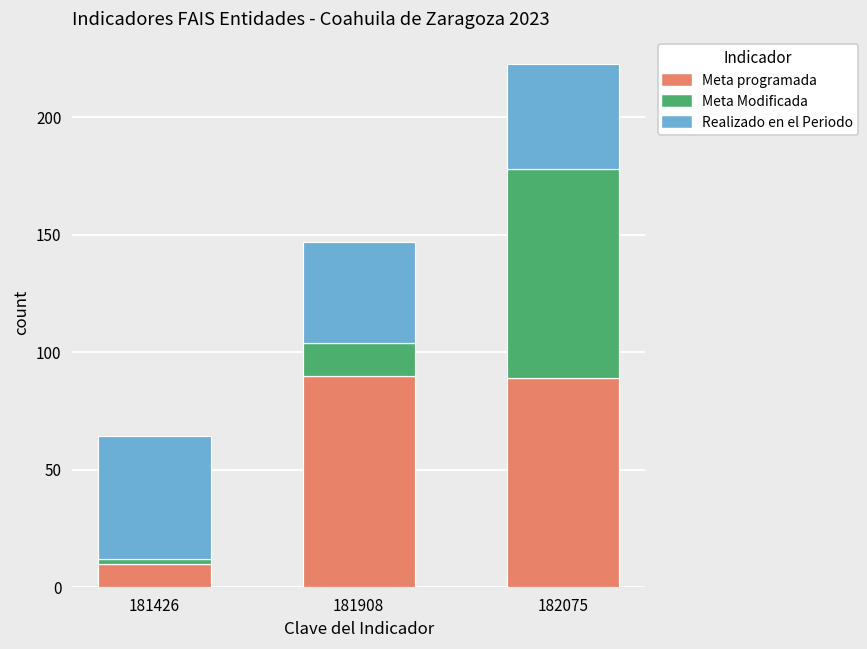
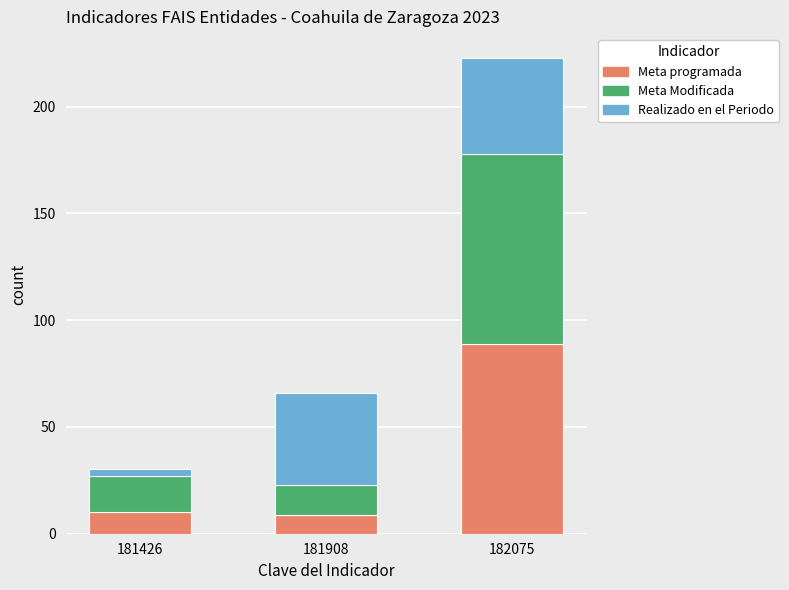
Meta Modificada, 181426: 2 -> 17
Realizado en el Periodo, 181426: 52 -> 3
Meta programada, 181908: 90 -> 9
